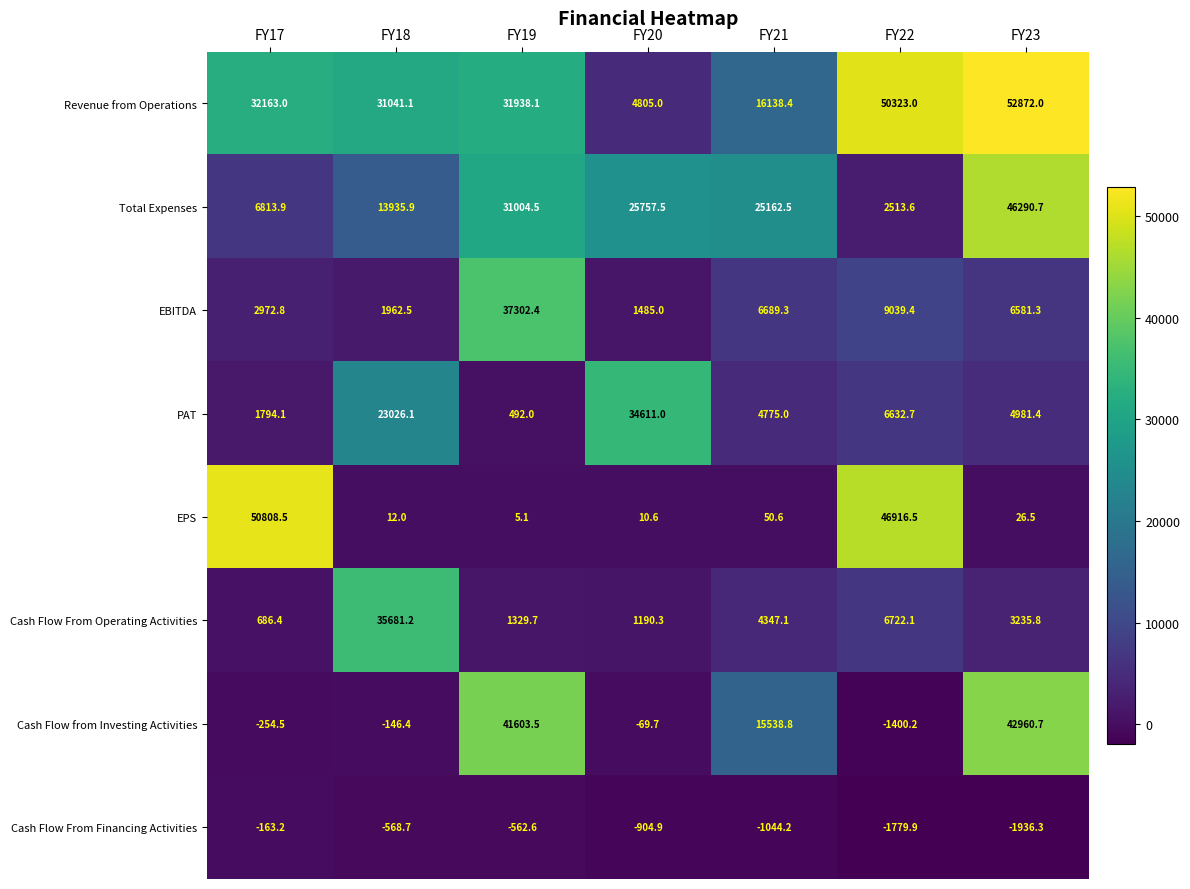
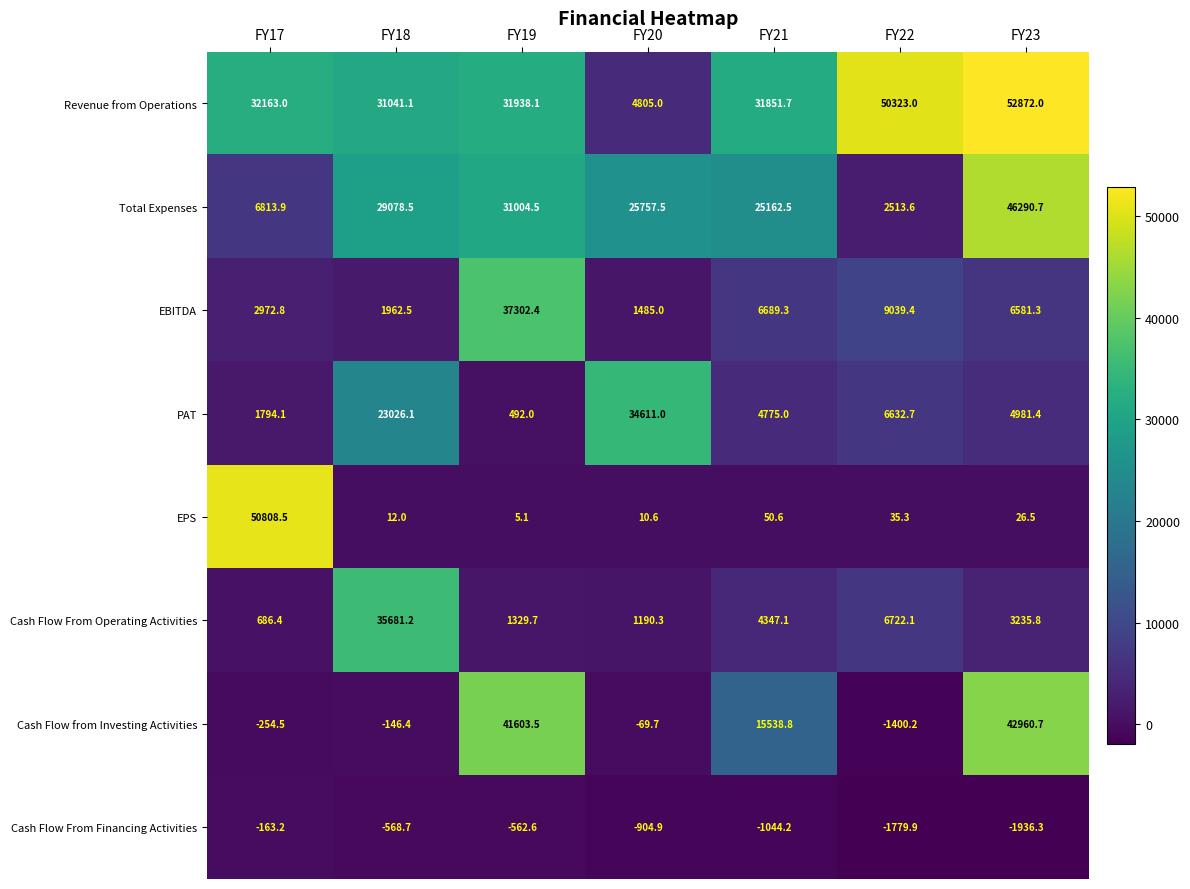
Revenue from Operations, FY21: 16138.4 -> 31851.7
Total Expenses, FY18: 13935.9 -> 29078.5
EPS, FY22: 46916.5 -> 35.3
